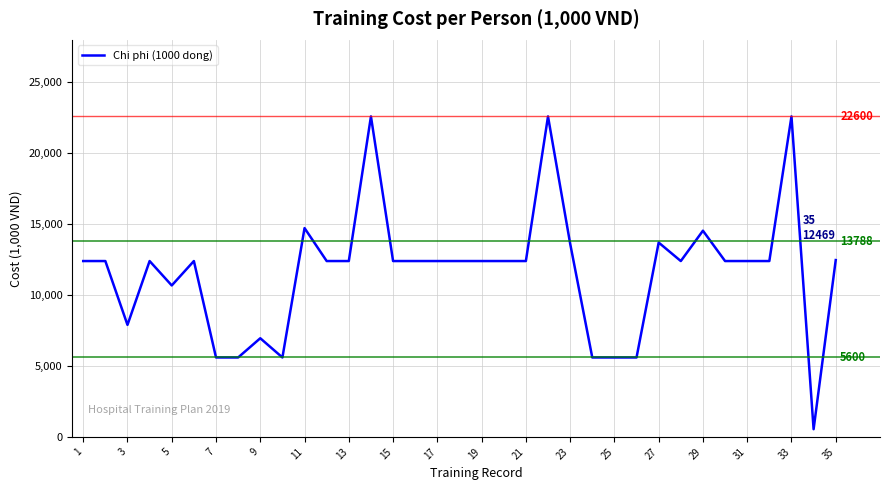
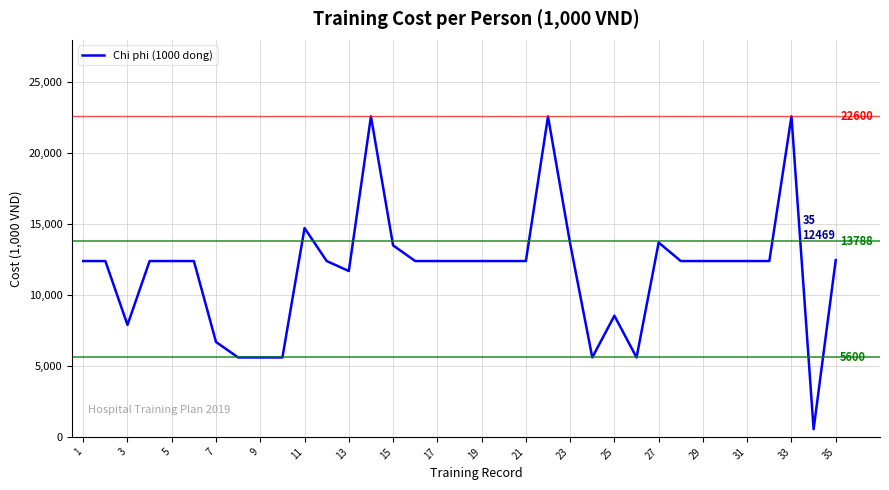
5: 10,700 -> 12,400
7: 5,600 -> 6,700
9: 7,000 -> 5,600
13: 12,400 -> 11,700
15: 12,400 -> 13,500
25: 5,600 -> 8,500
29: 14,500 -> 12,400
